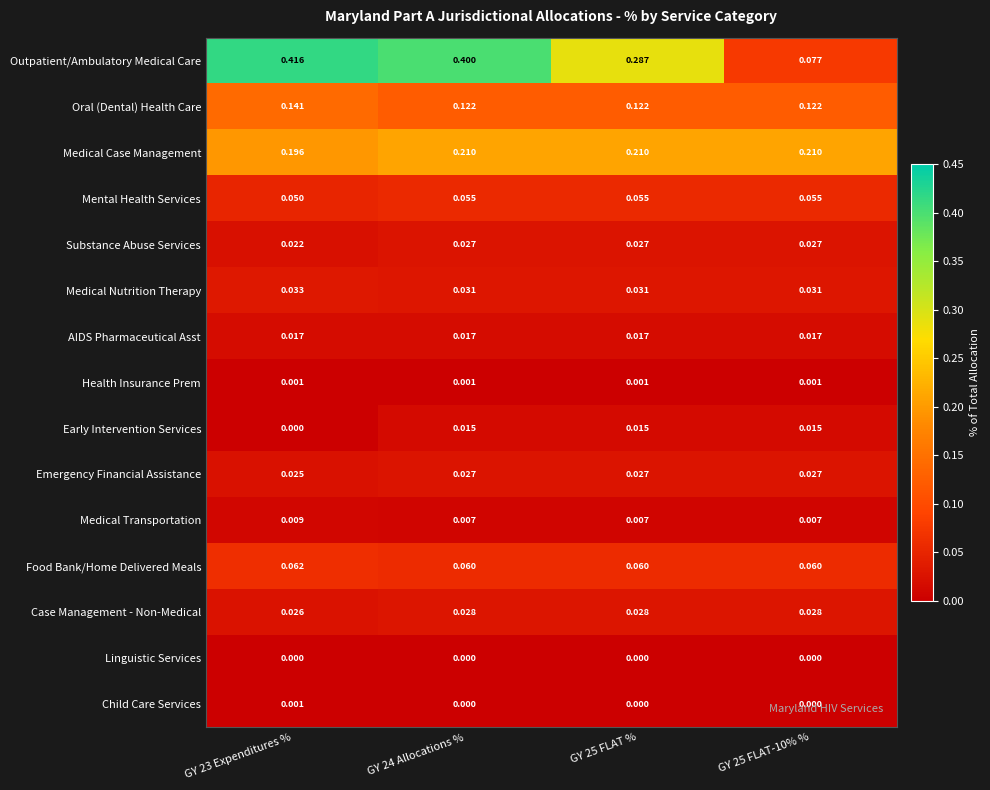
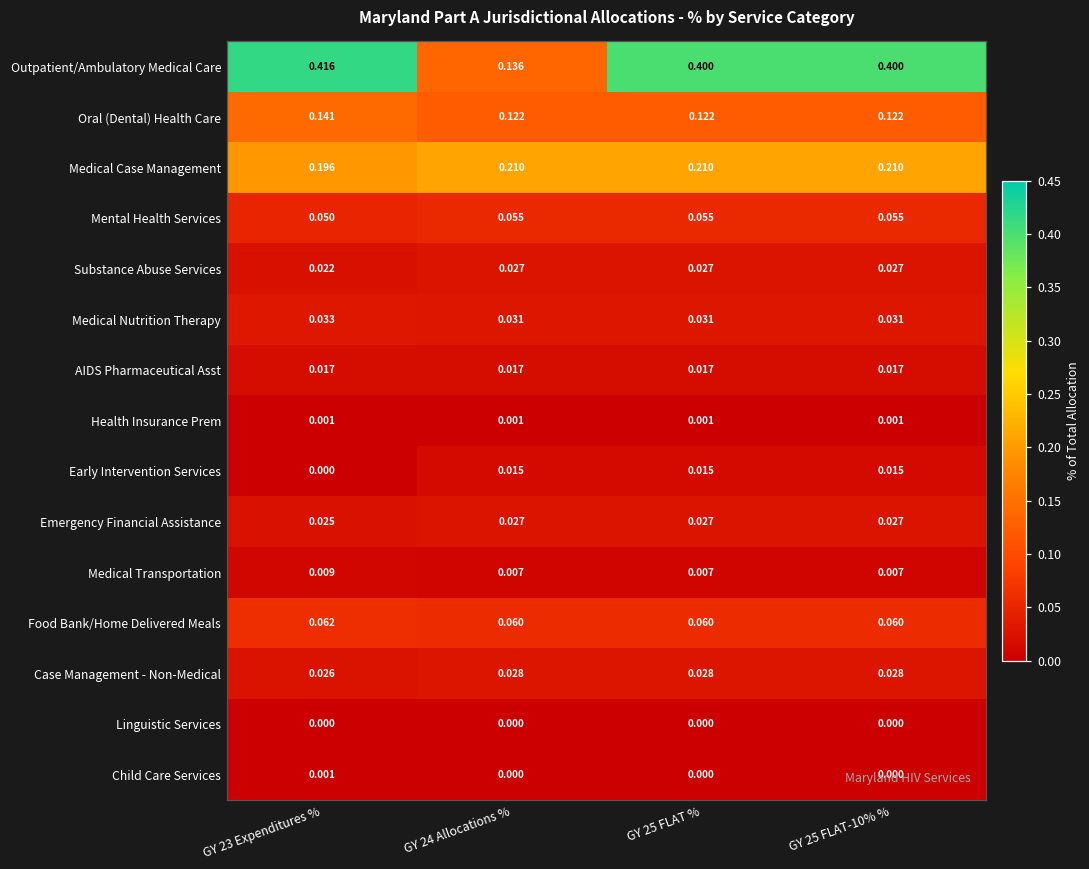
Outpatient/Ambulatory Medical Care, GY 24 Allocations %: 0.400 -> 0.136
Outpatient/Ambulatory Medical Care, GY 25 FLAT %: 0.287 -> 0.400
Outpatient/Ambulatory Medical Care, GY 25 FLAT-10% %: 0.077 -> 0.400
